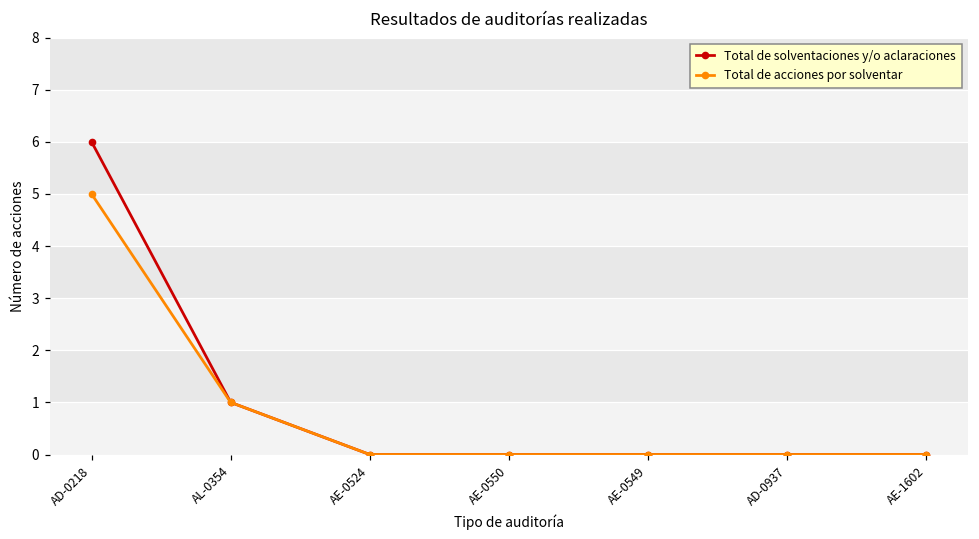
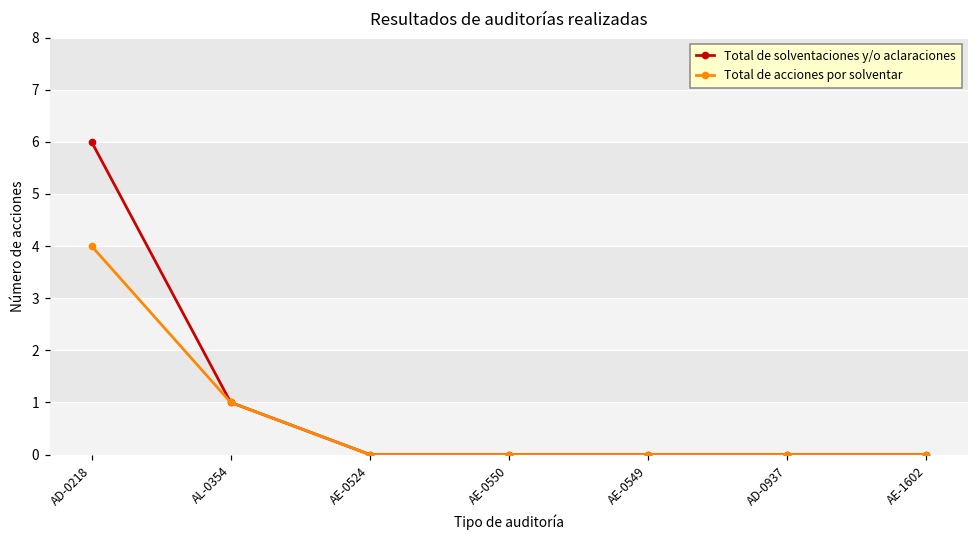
Total de acciones por solventar, AD-0218: 5 -> 4
